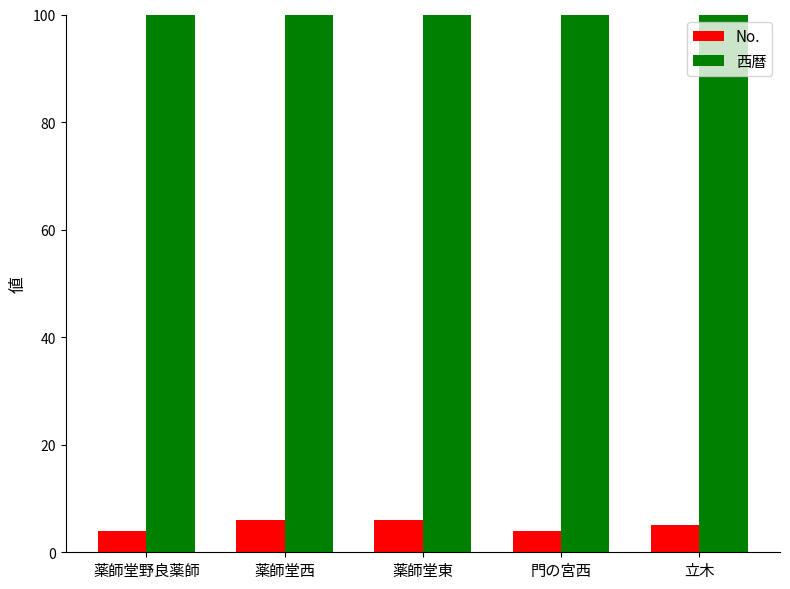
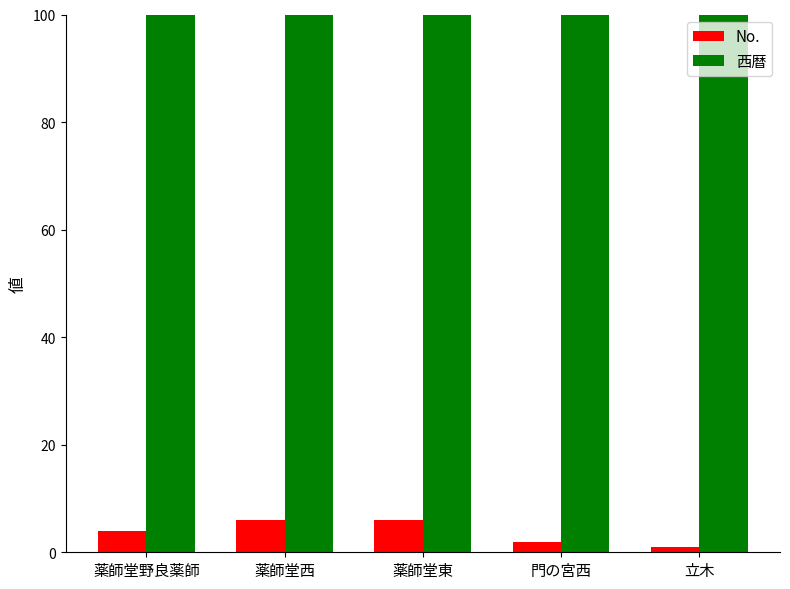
No., 門の宮西: 4 -> 2
No., 立木: 5 -> 1
